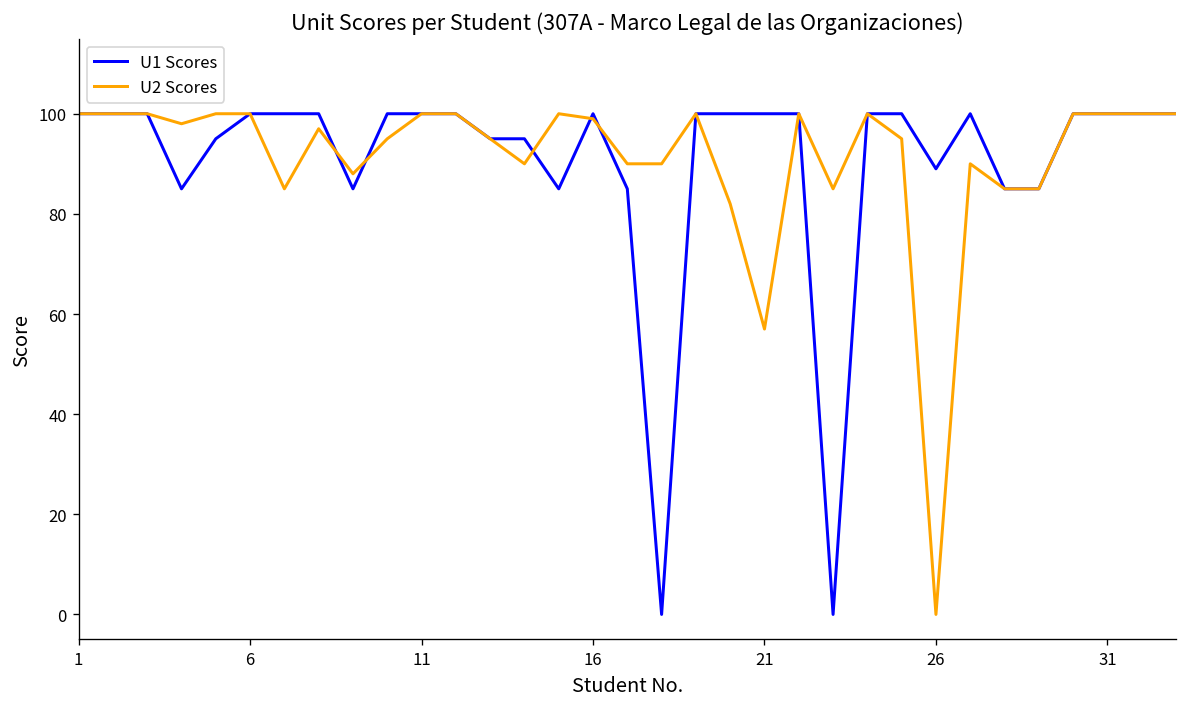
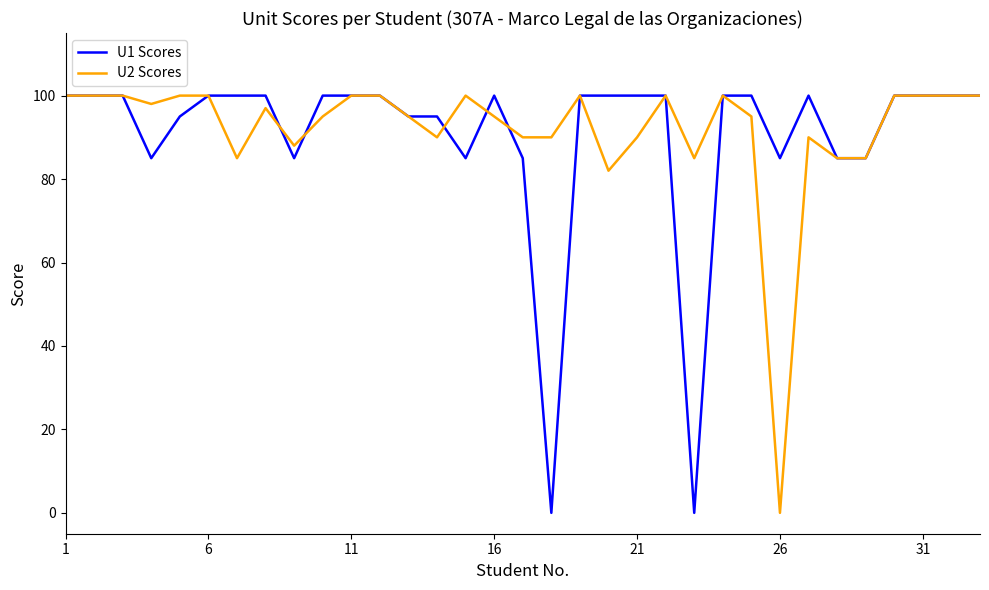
U2 Scores, 16: 99 -> 95
U2 Scores, 21: 57 -> 90
U1 Scores, 26: 89 -> 85
